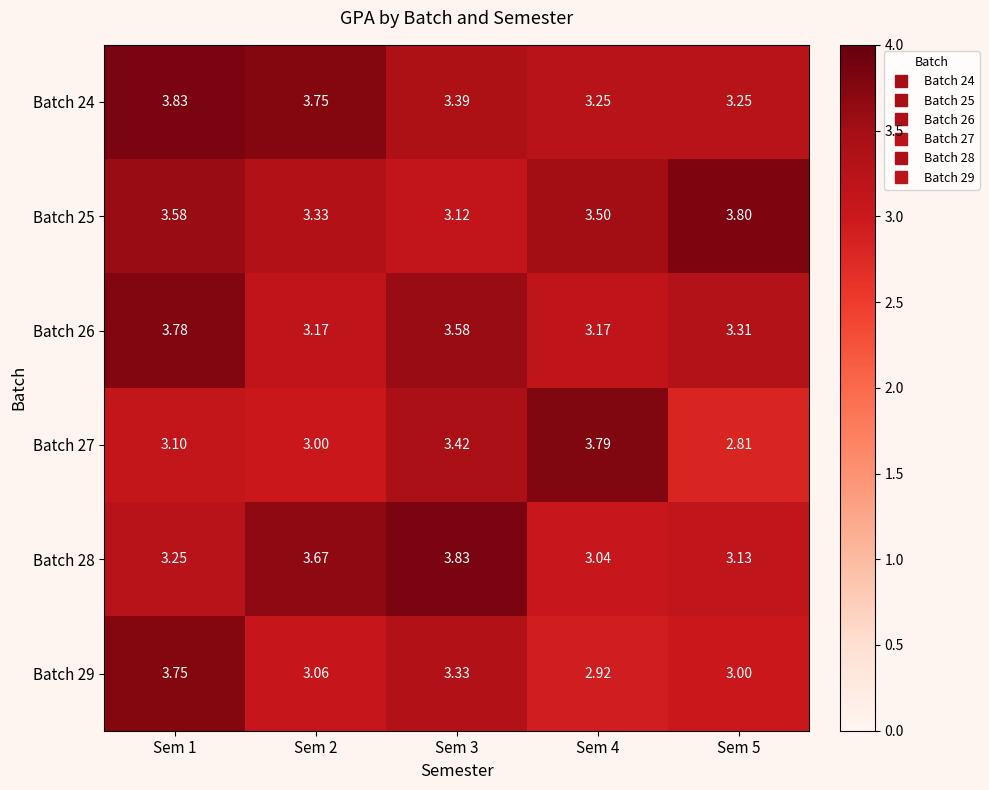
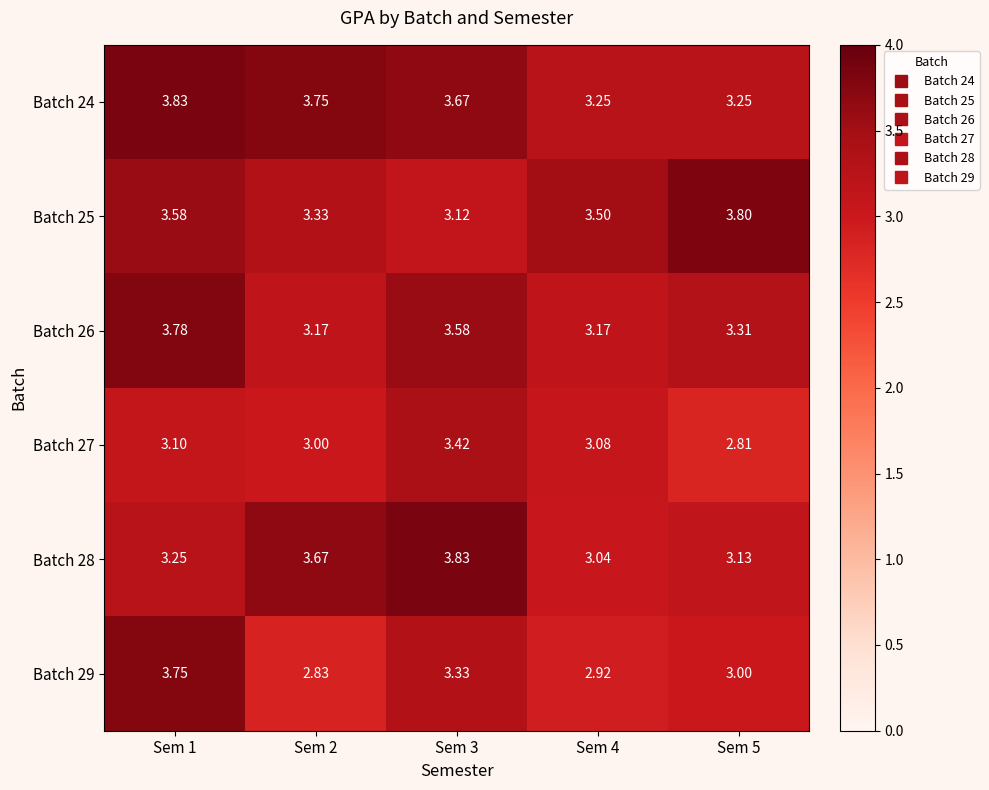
Batch 24, Sem 3: 3.39 -> 3.67
Batch 27, Sem 4: 3.79 -> 3.08
Batch 29, Sem 2: 3.06 -> 2.83
